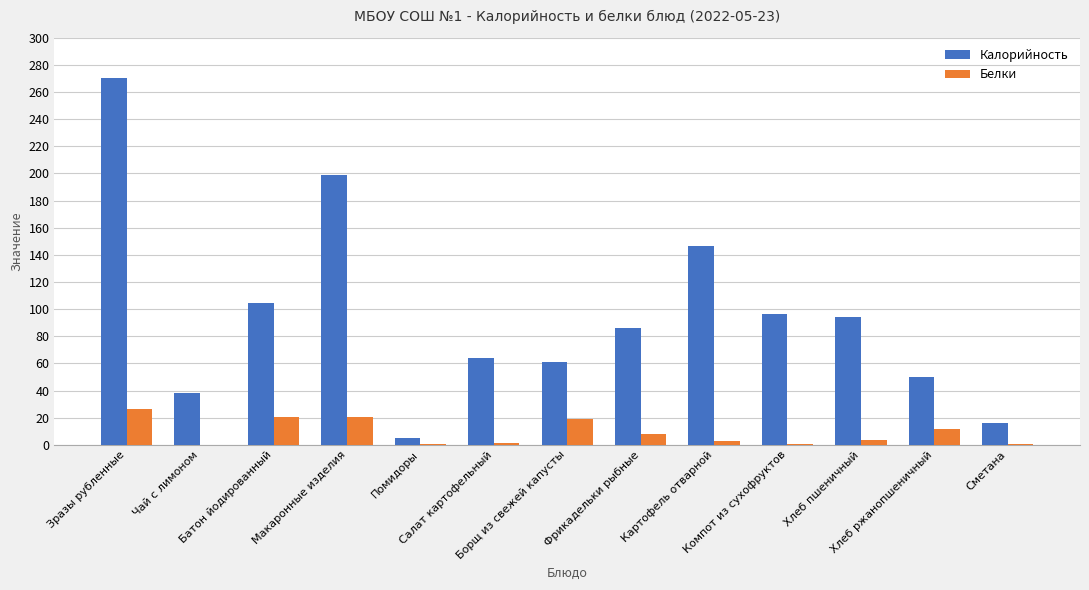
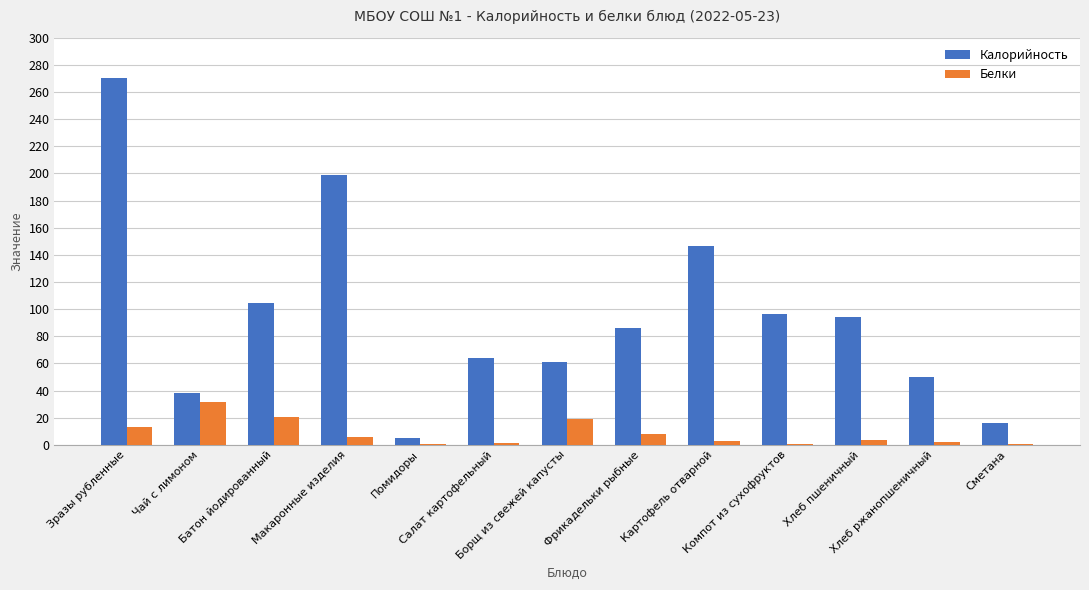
Белки, Зразы рубленные: 27 -> 13
Белки, Чай с лимоном: 0 -> 31
Белки, Макаронные изделия: 20 -> 6
Белки, Хлеб ржанопшеничный: 12 -> 2
